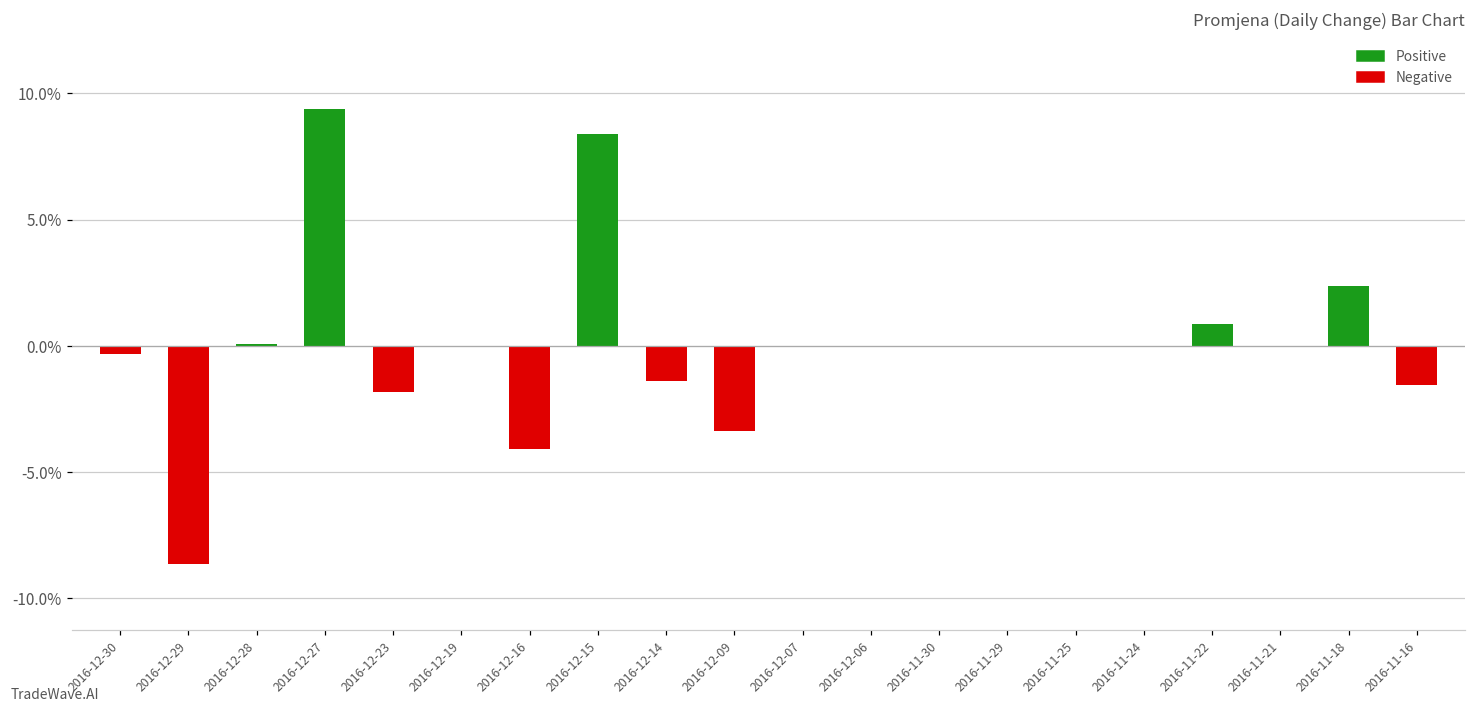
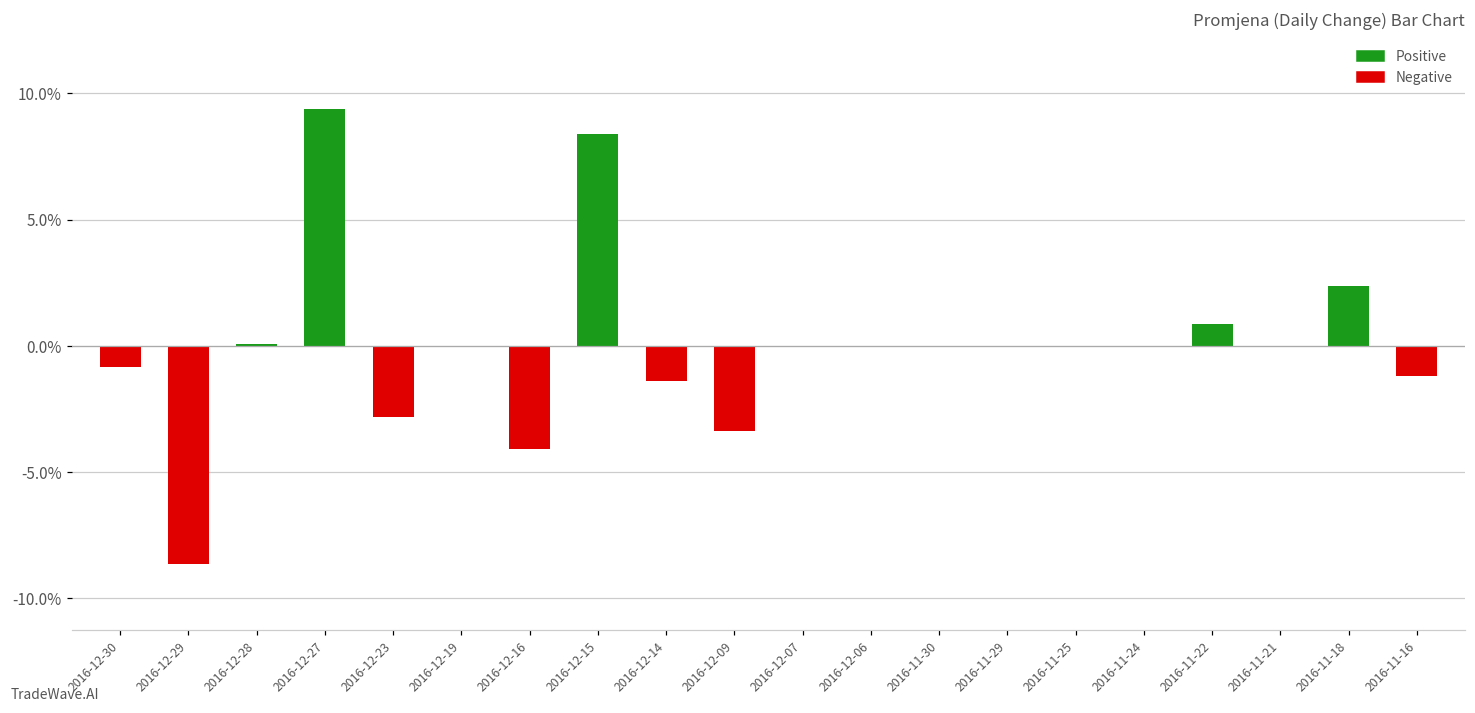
Negative, 2016-12-30: -0.3% -> -0.9%
Negative, 2016-12-23: -1.8% -> -2.8%
Negative, 2016-11-16: -1.6% -> -1.2%
